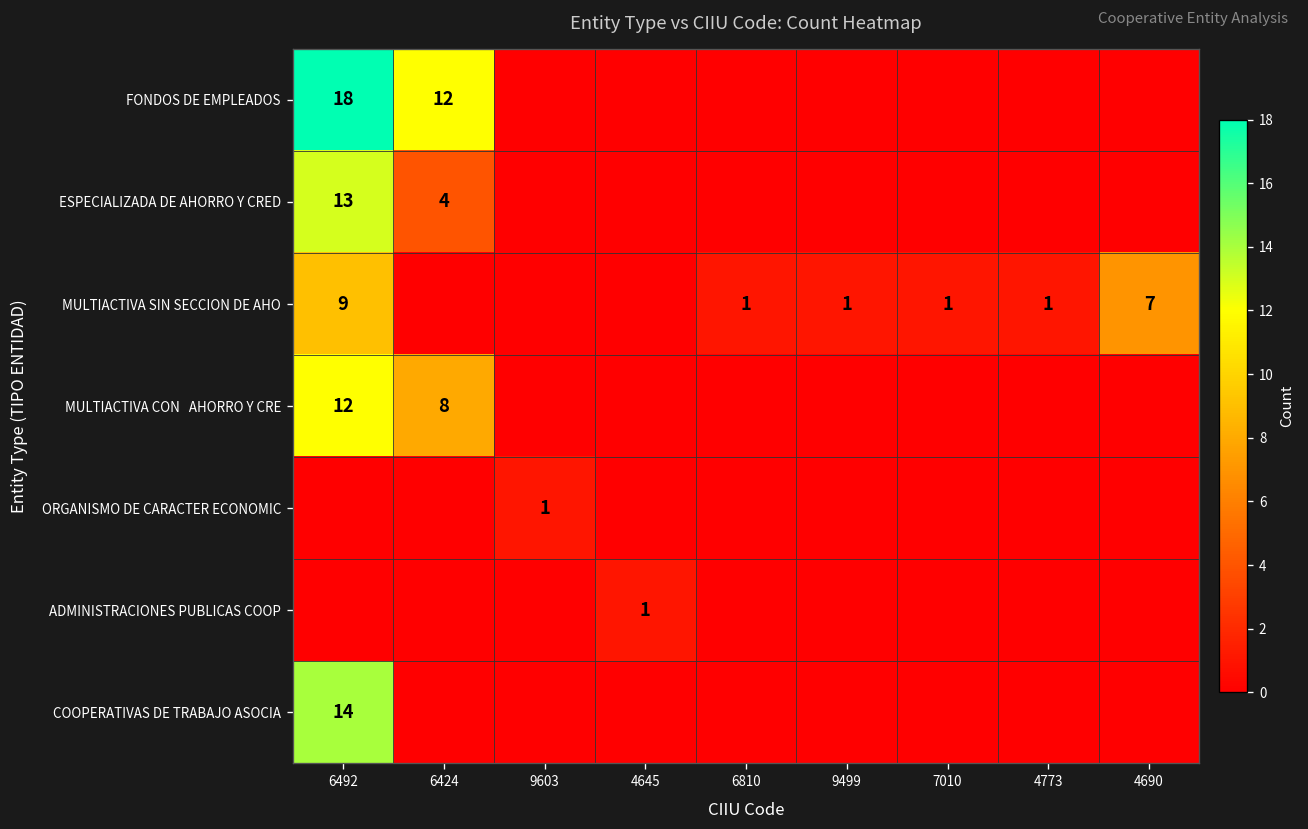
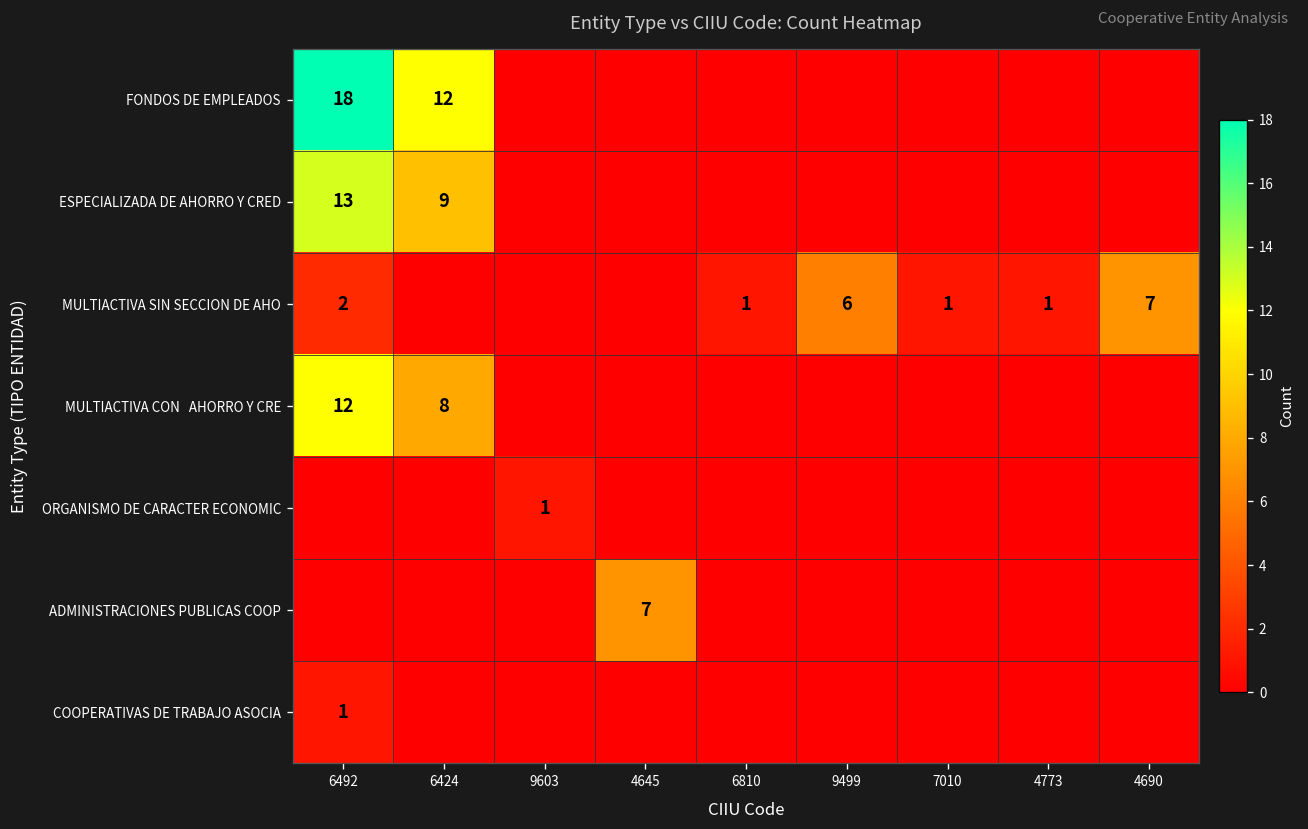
ESPECIALIZADA DE AHORRO Y CRED, 6424: 4 -> 9
MULTIACTIVA SIN SECCION DE AHO, 6492: 9 -> 2
MULTIACTIVA SIN SECCION DE AHO, 9499: 1 -> 6
ADMINISTRACIONES PUBLICAS COOP, 4645: 1 -> 7
COOPERATIVAS DE TRABAJO ASOCIA, 6492: 14 -> 1
